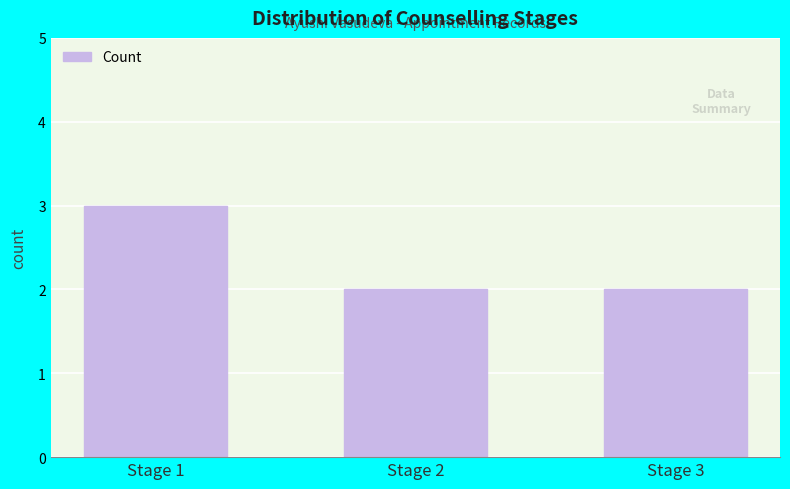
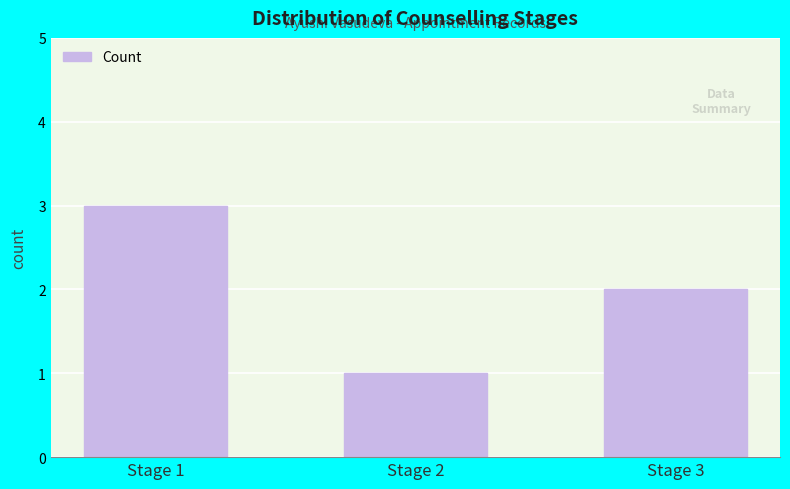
Stage 2: 2 -> 1
